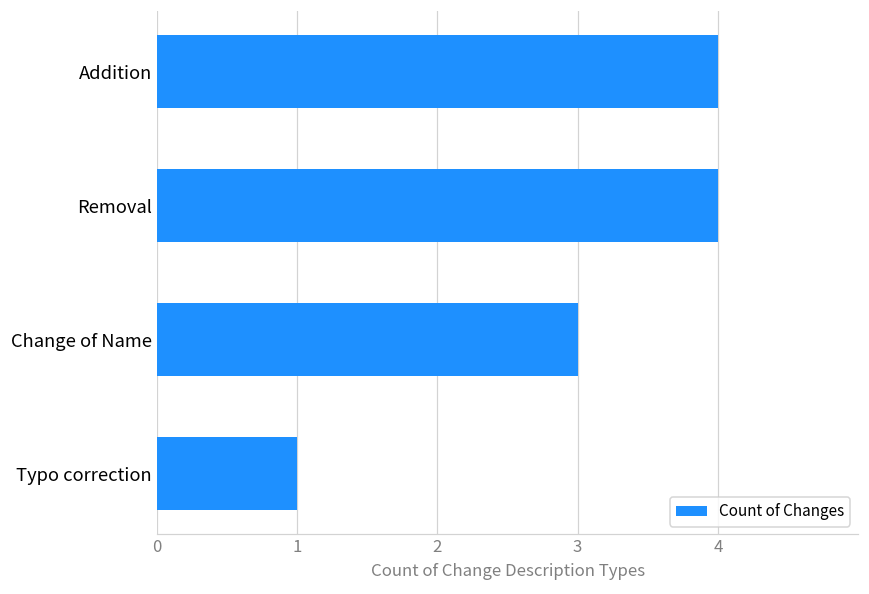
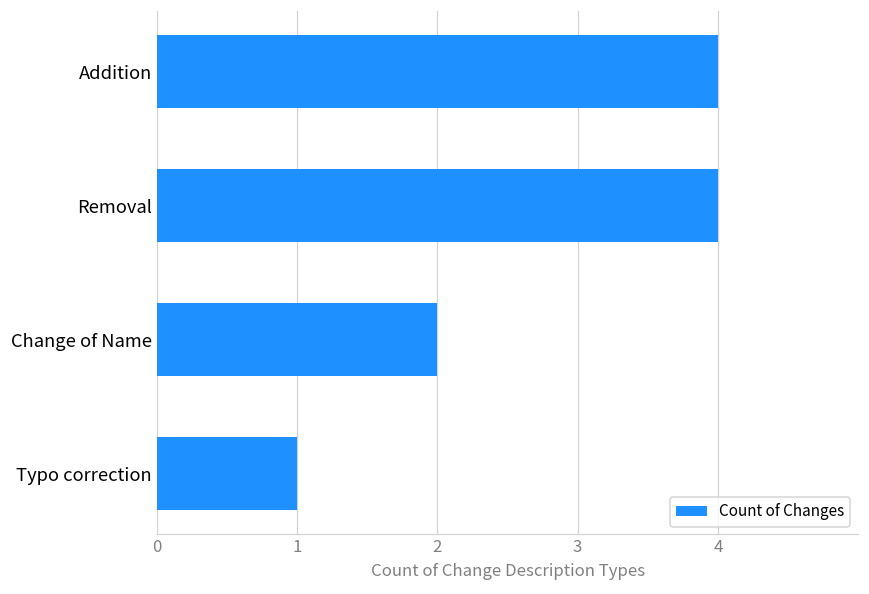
Change of Name: 3 -> 2
